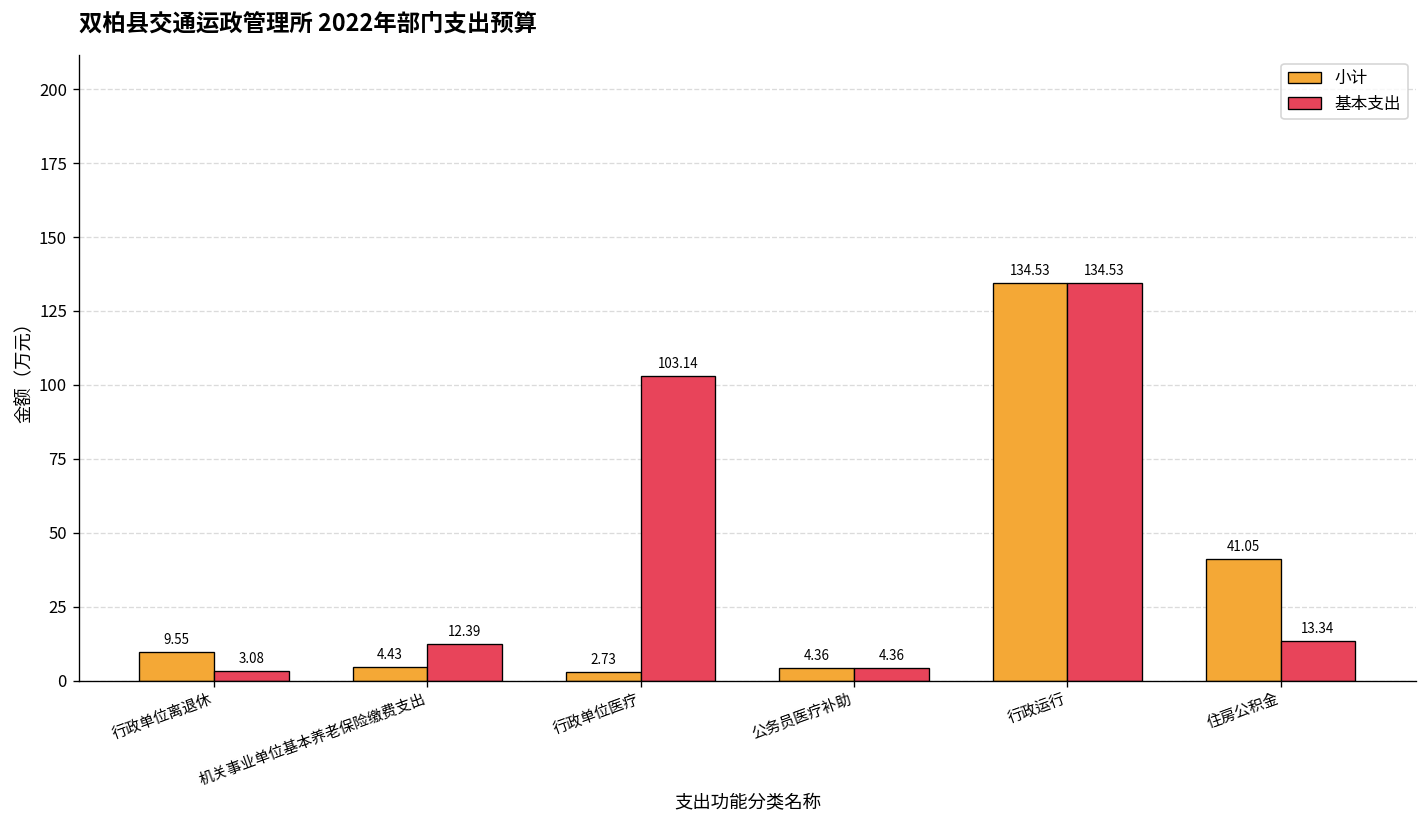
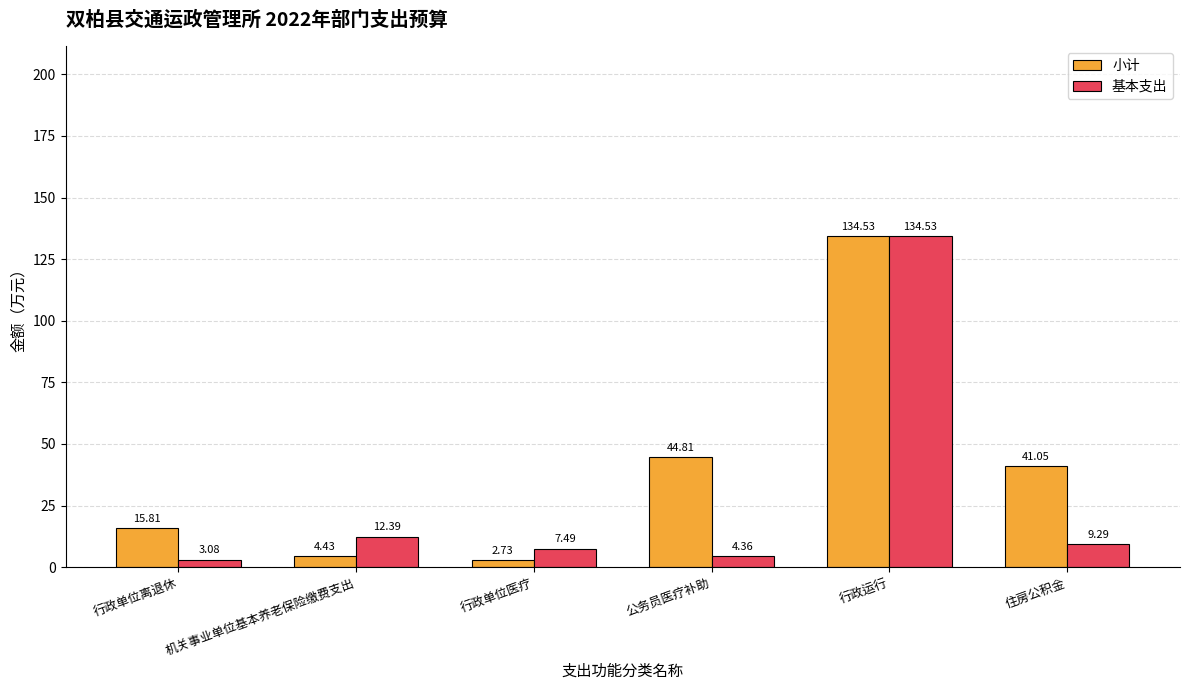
小计, 行政单位离退休: 9.55 -> 15.81
基本支出, 行政单位医疗: 103.14 -> 7.49
小计, 公务员医疗补助: 4.36 -> 44.81
基本支出, 住房公积金: 13.34 -> 9.29
